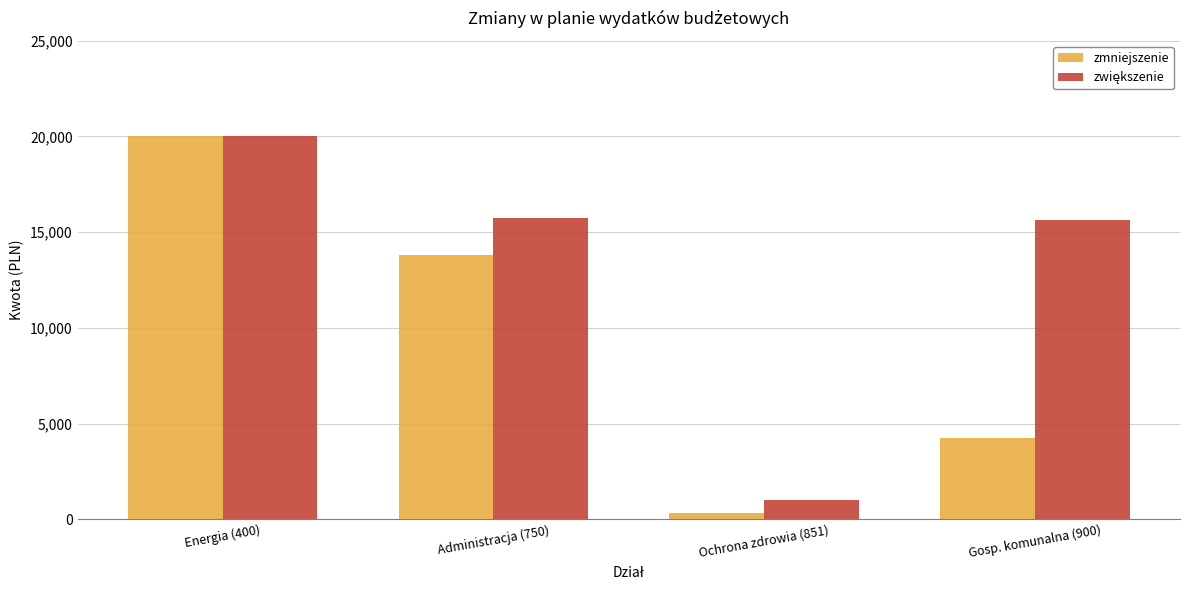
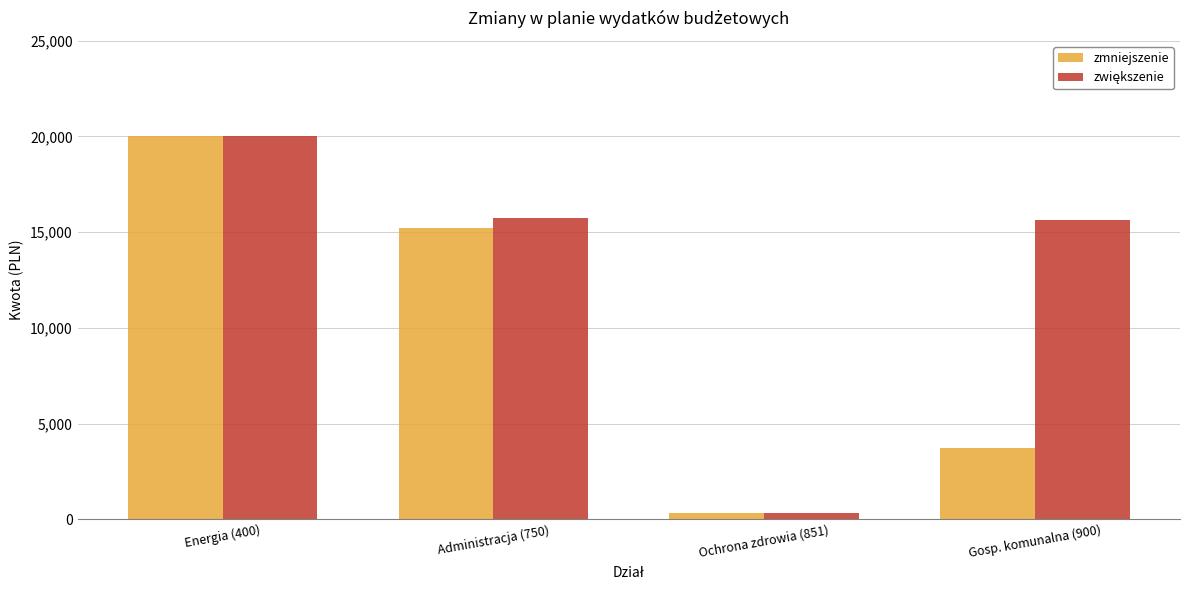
zmniejszenie, Administracja (750): 13,800 -> 15,200
zwiększenie, Ochrona zdrowia (851): 1,000 -> 300
zmniejszenie, Gosp. komunalna (900): 4,200 -> 3,700
